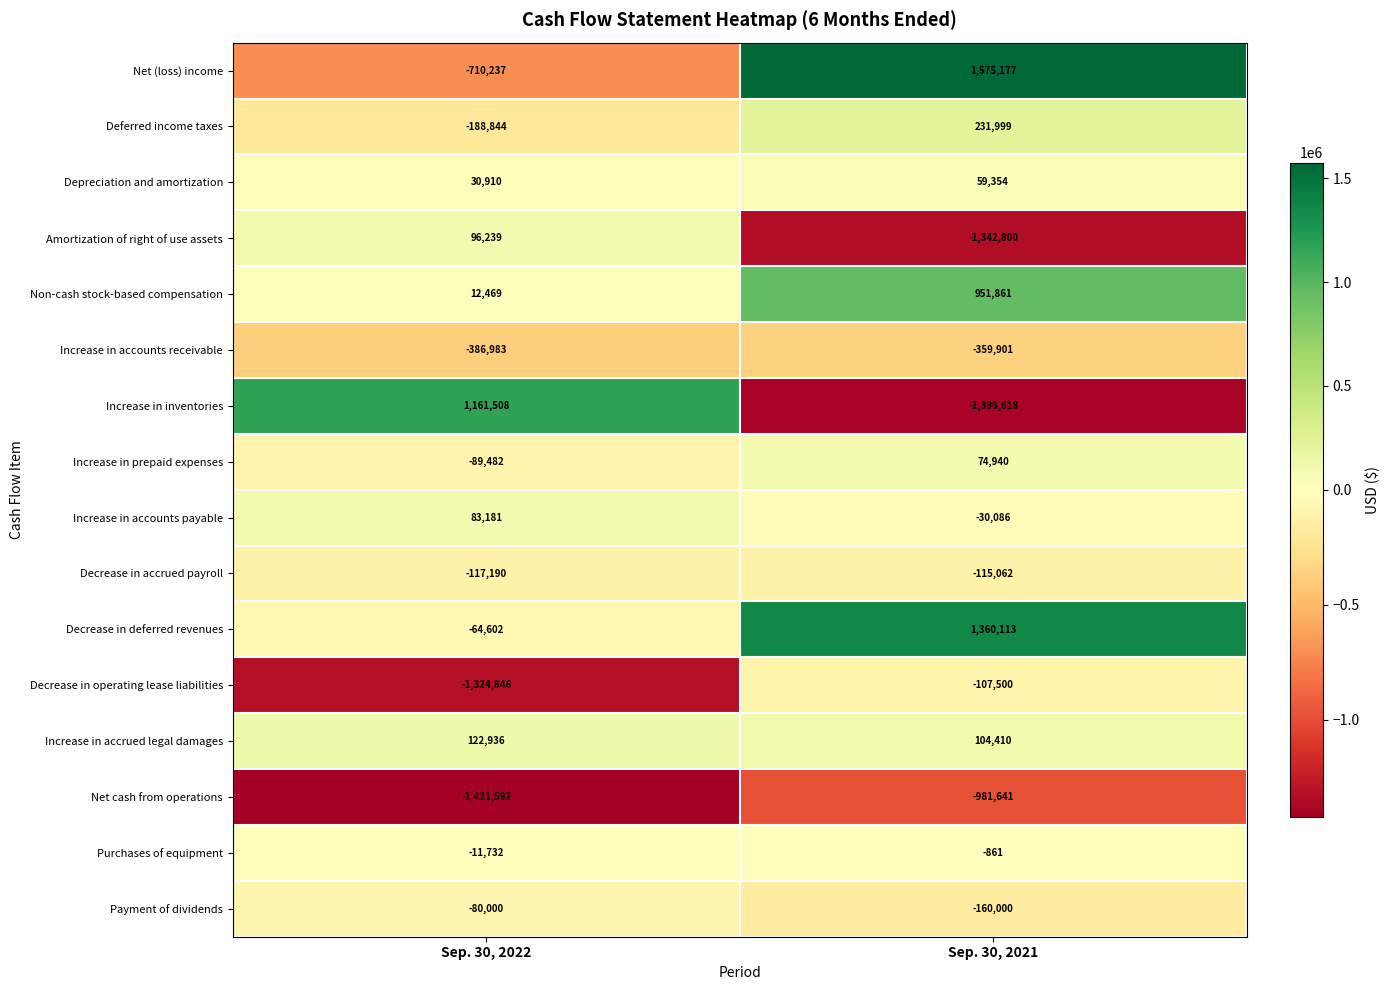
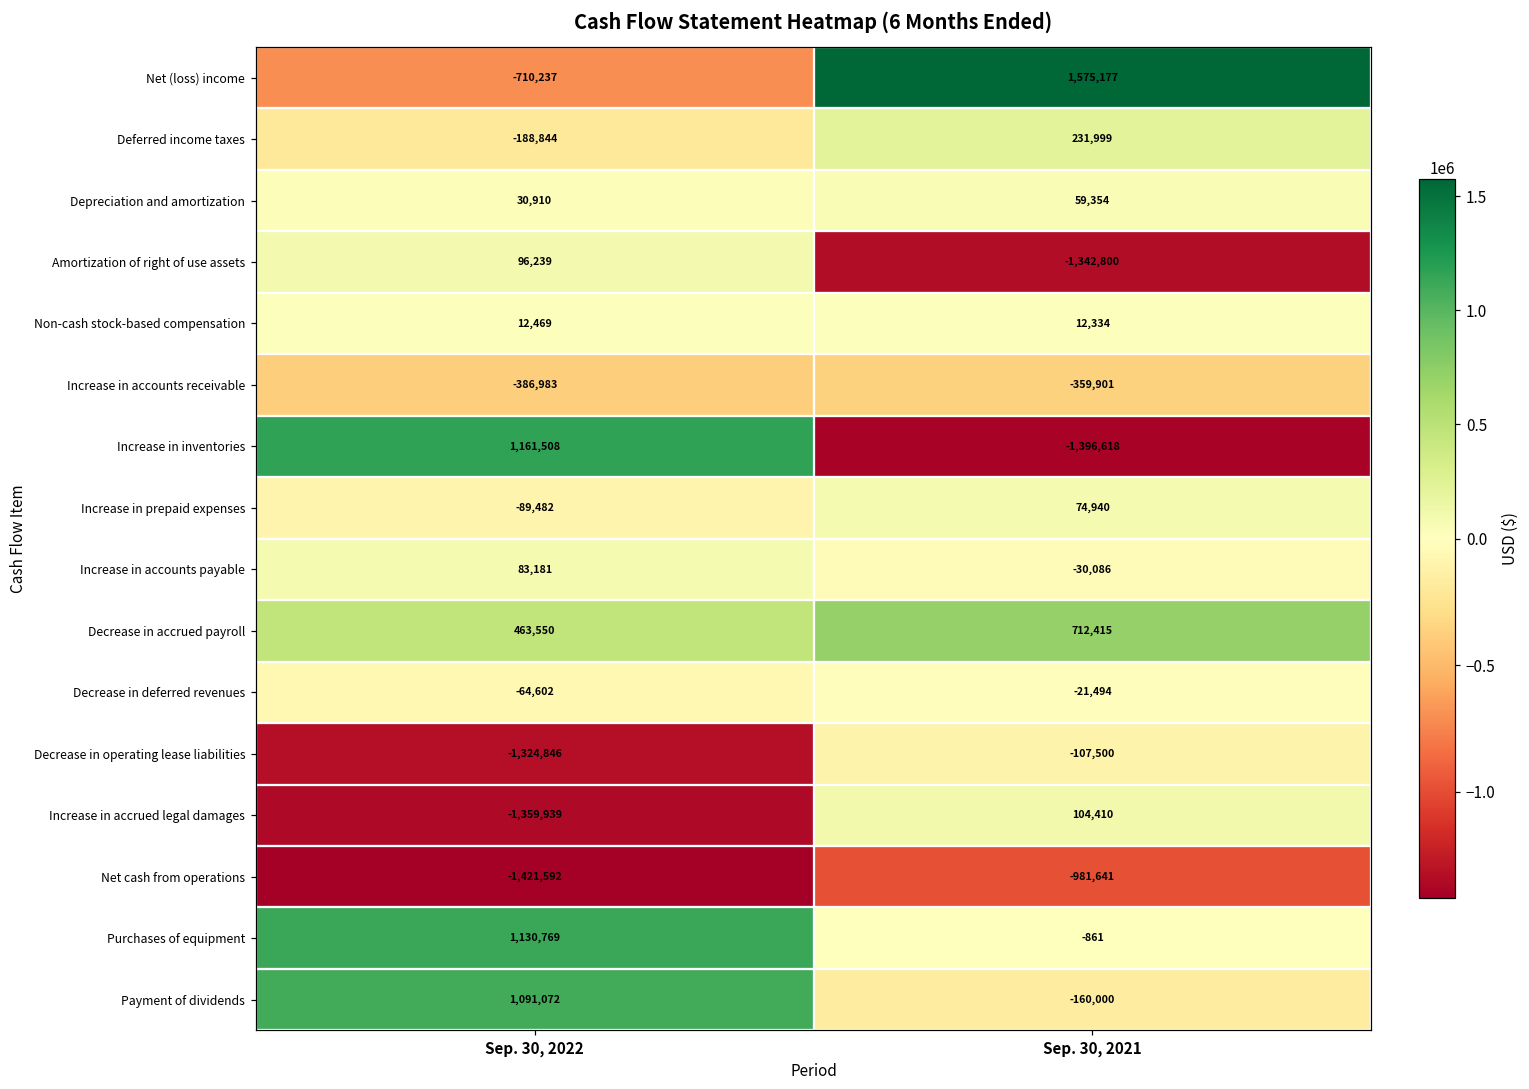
Non-cash stock-based compensation, Sep. 30, 2021: 951,861 -> 12,334
Decrease in accrued payroll, Sep. 30, 2022: -117,190 -> 463,550
Decrease in accrued payroll, Sep. 30, 2021: -115,062 -> 712,415
Decrease in deferred revenues, Sep. 30, 2021: 1,360,113 -> -21,494
Increase in accrued legal damages, Sep. 30, 2022: 122,936 -> -1,359,939
Purchases of equipment, Sep. 30, 2022: -11,732 -> 1,130,769
Payment of dividends, Sep. 30, 2022: -80,000 -> 1,091,072
